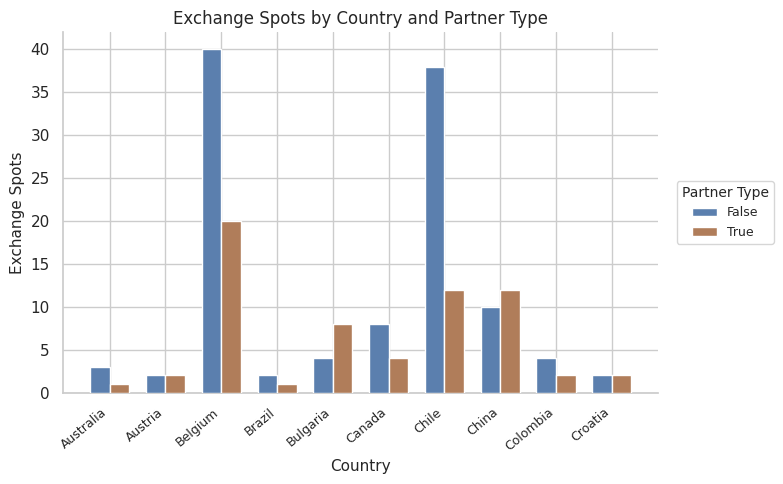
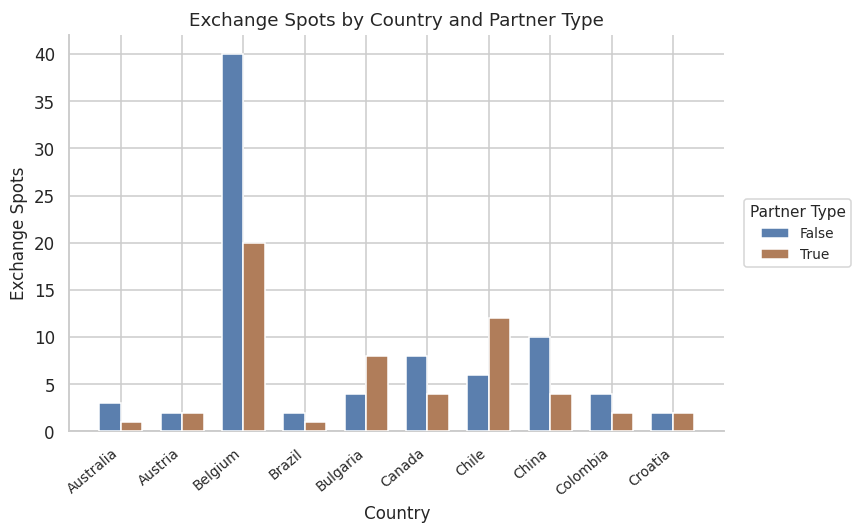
False, Chile: 38 -> 6
True, China: 12 -> 4
